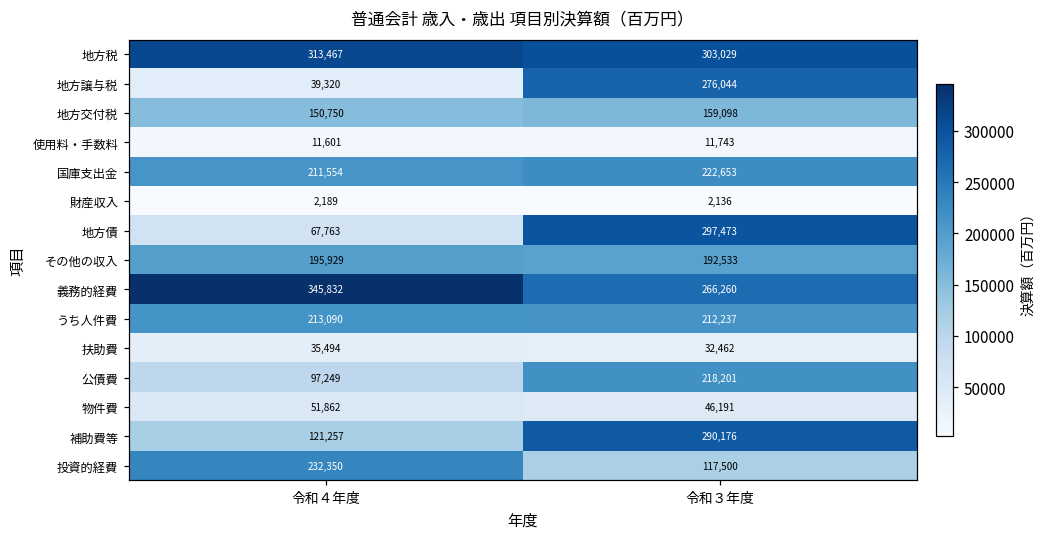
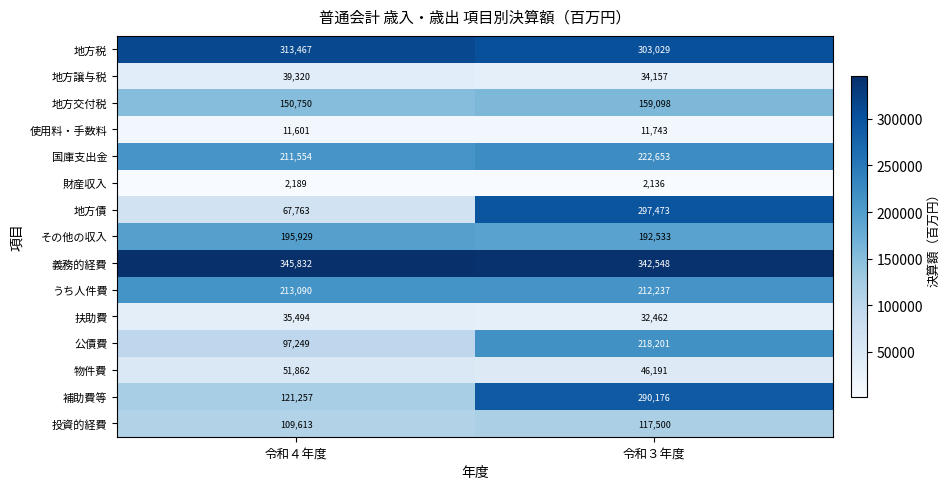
地方譲与税, 令和３年度: 276,044 -> 34,157
義務的経費, 令和３年度: 266,260 -> 342,548
投資的経費, 令和４年度: 232,350 -> 109,613
